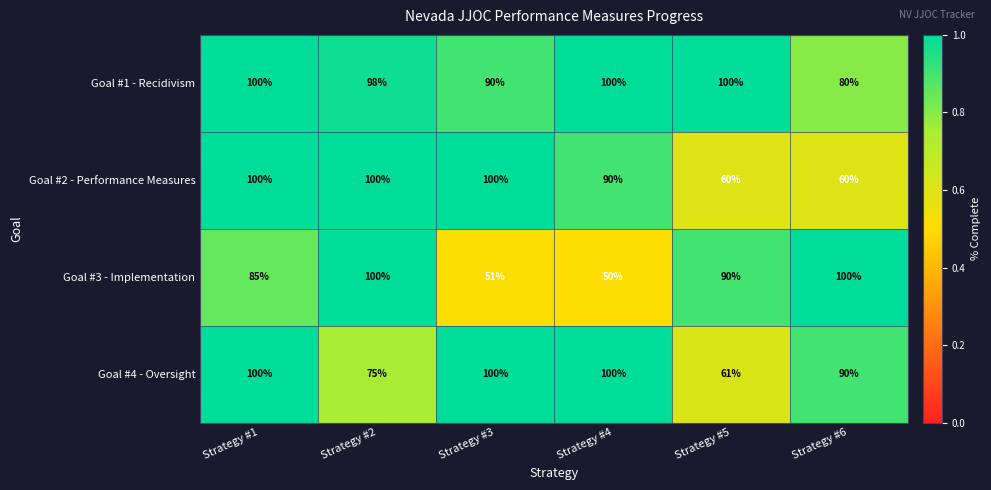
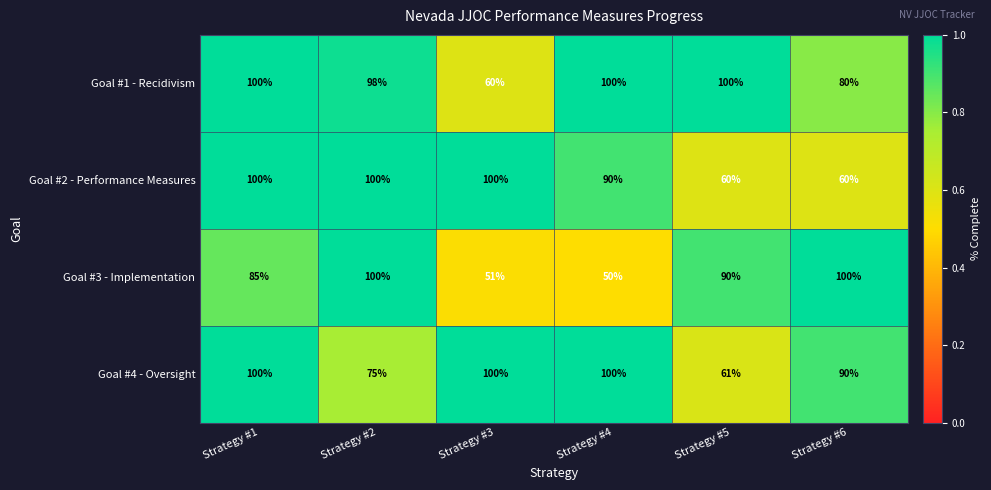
Goal #1 - Recidivism, Strategy #3: 90% -> 60%
